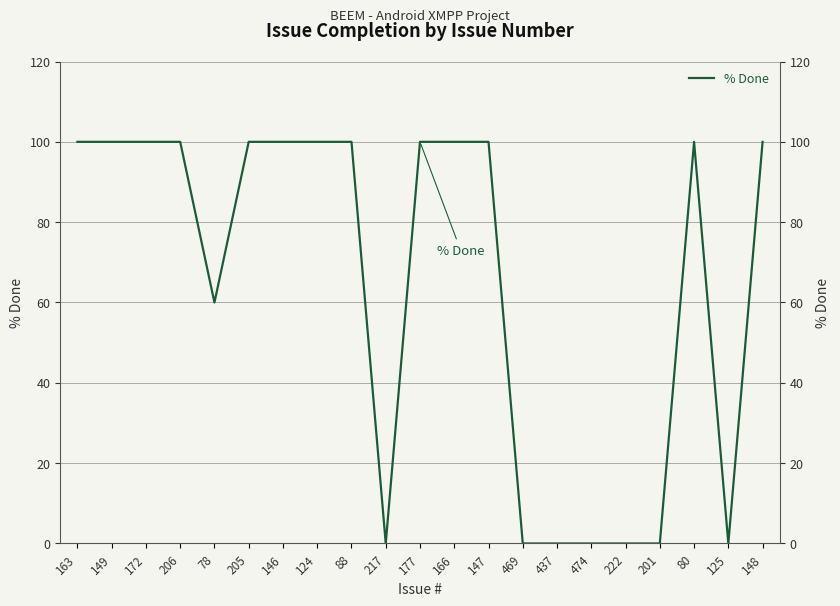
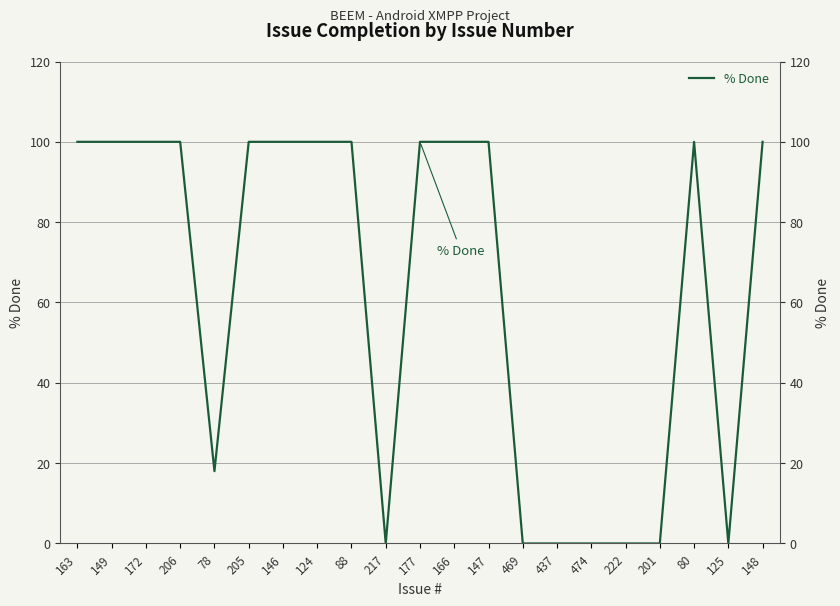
78: 60 -> 18
